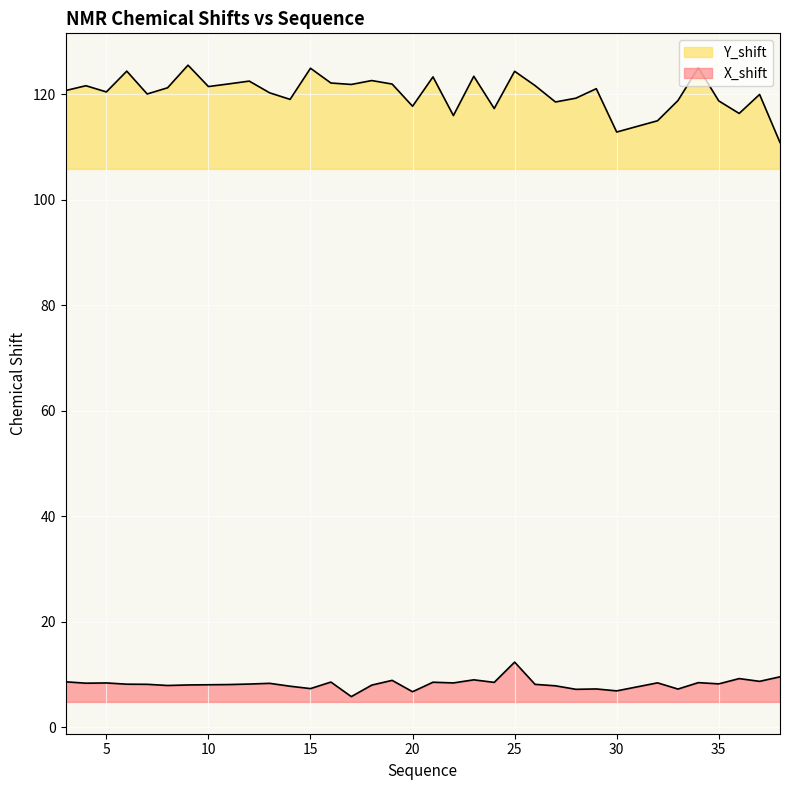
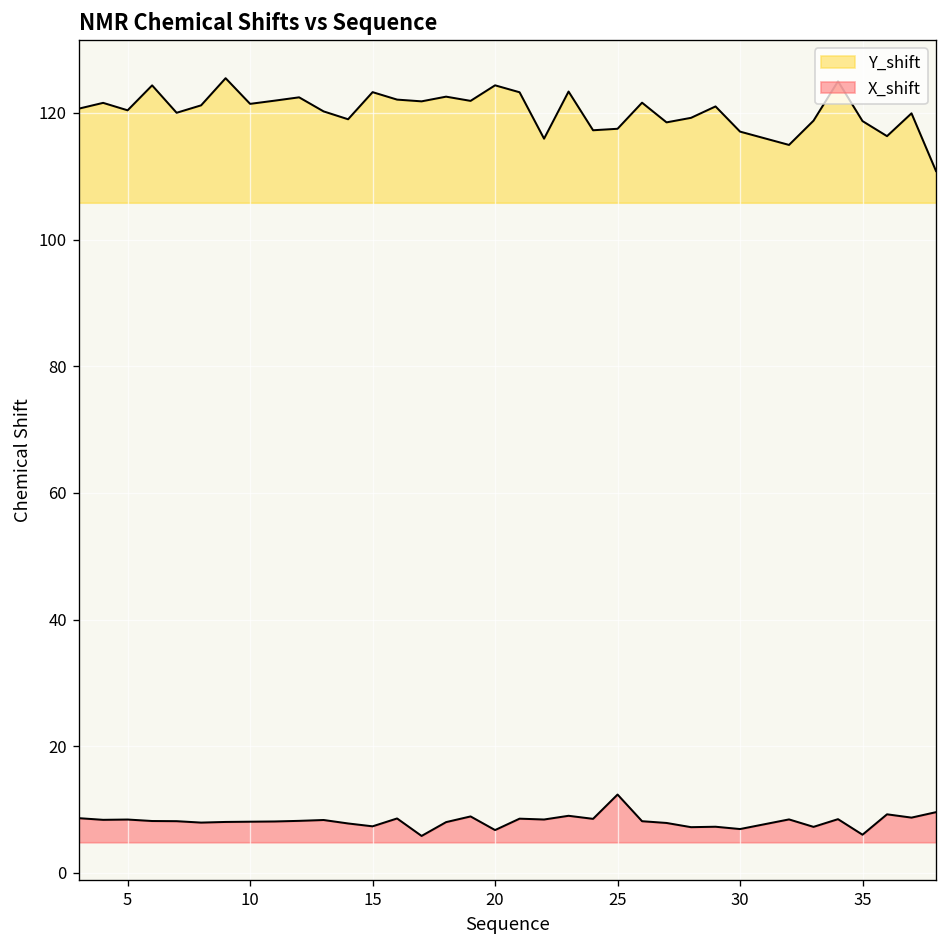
Y_shift, 15: 125 -> 123
Y_shift, 20: 118 -> 124
Y_shift, 25: 124 -> 117
Y_shift, 30: 113 -> 117
X_shift, 35: 8 -> 6
